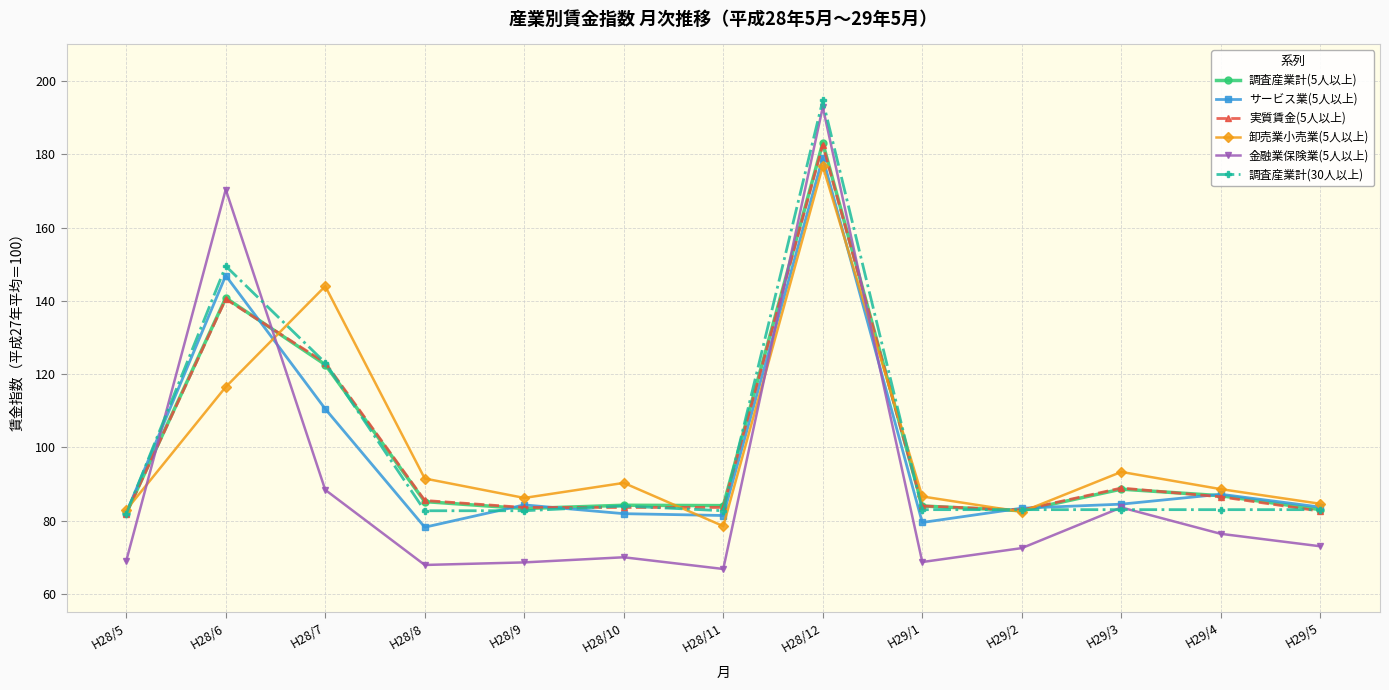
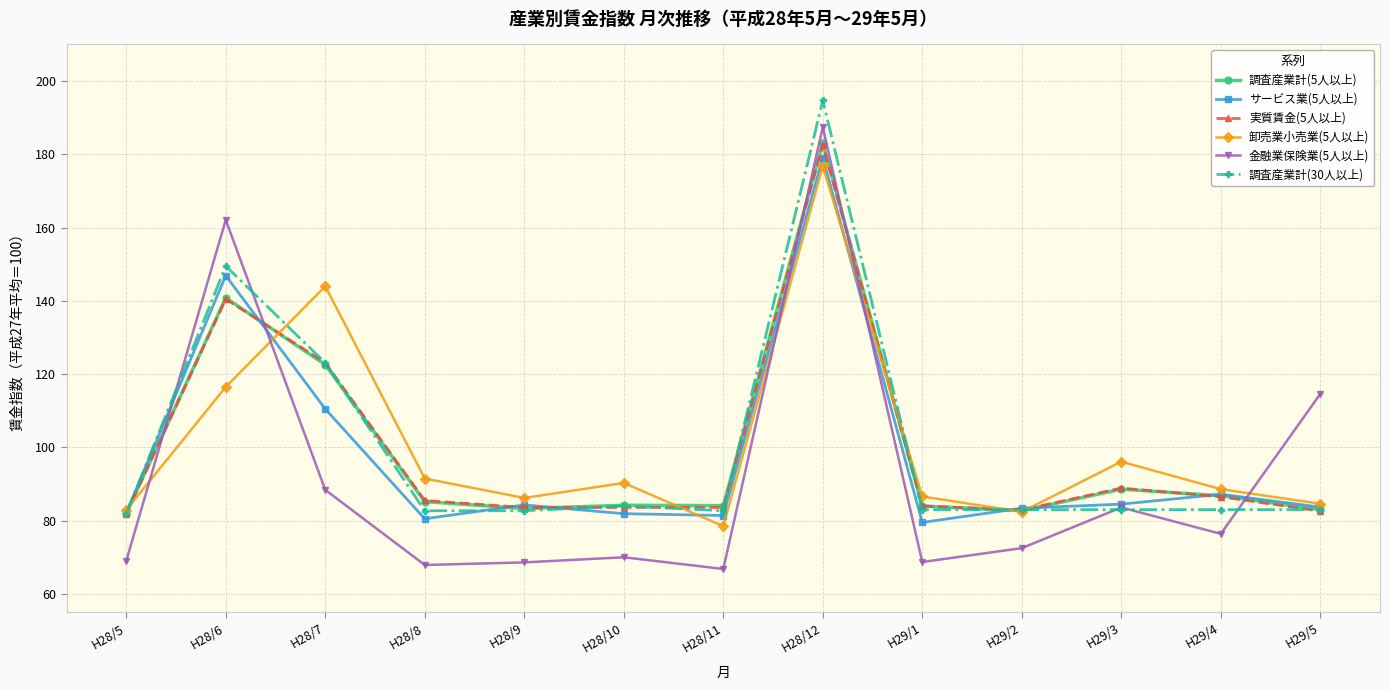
金融業保険業(5人以上), H28/6: 170 -> 162
サービス業(5人以上), H28/8: 78 -> 81
金融業保険業(5人以上), H28/12: 193 -> 187
卸売業小売業(5人以上), H29/3: 93 -> 96
金融業保険業(5人以上), H29/5: 73 -> 115
